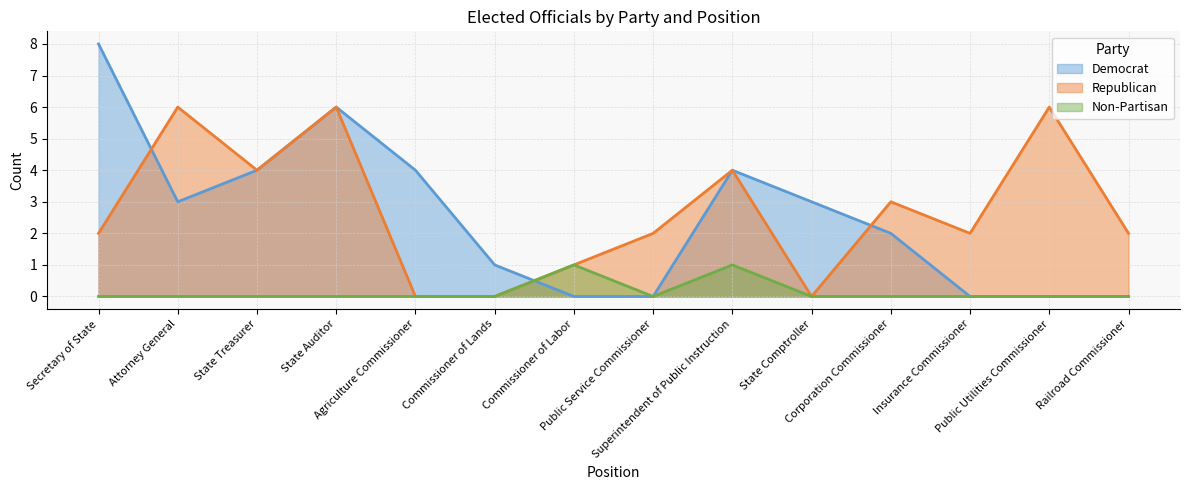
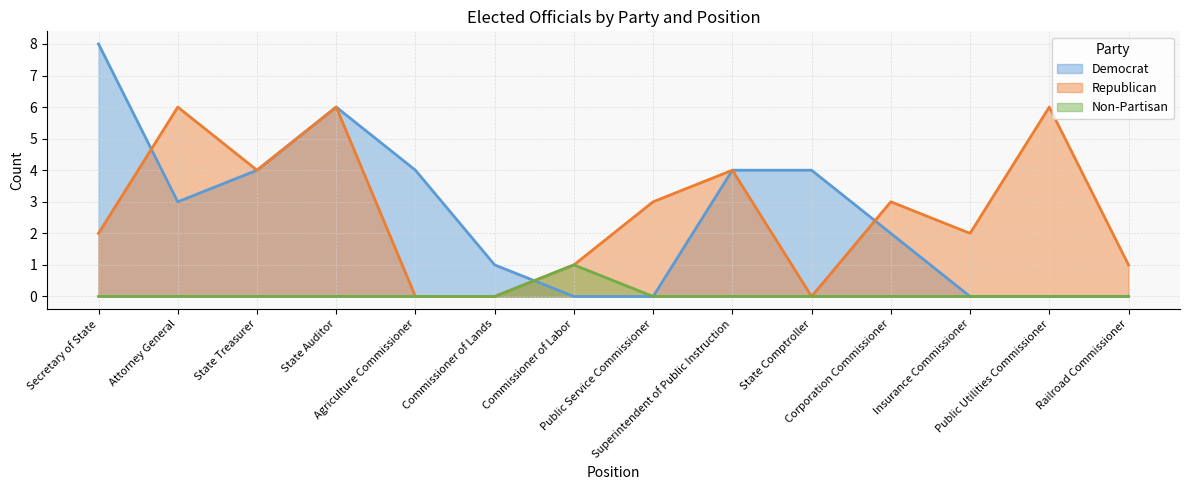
Republican, Public Service Commissioner: 2 -> 3
Non-Partisan, Superintendent of Public Instruction: 1 -> 0
Democrat, State Comptroller: 3 -> 4
Republican, Railroad Commissioner: 2 -> 1
